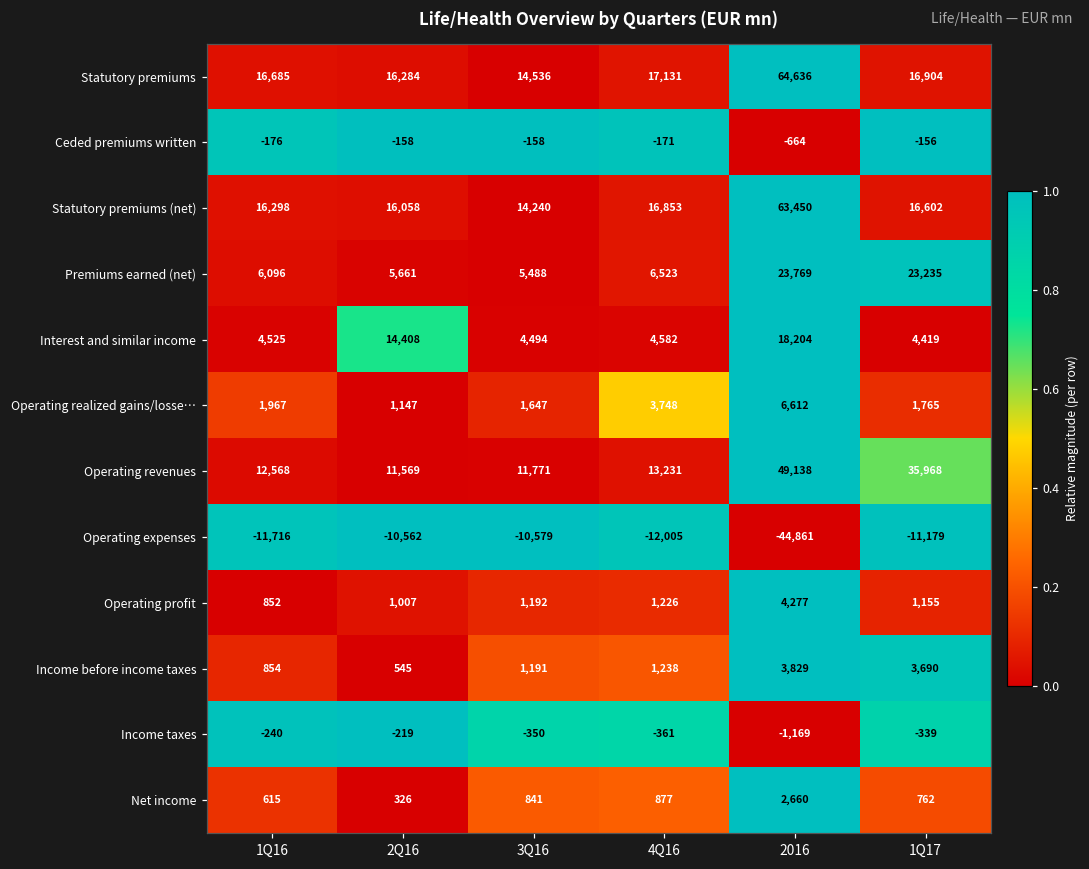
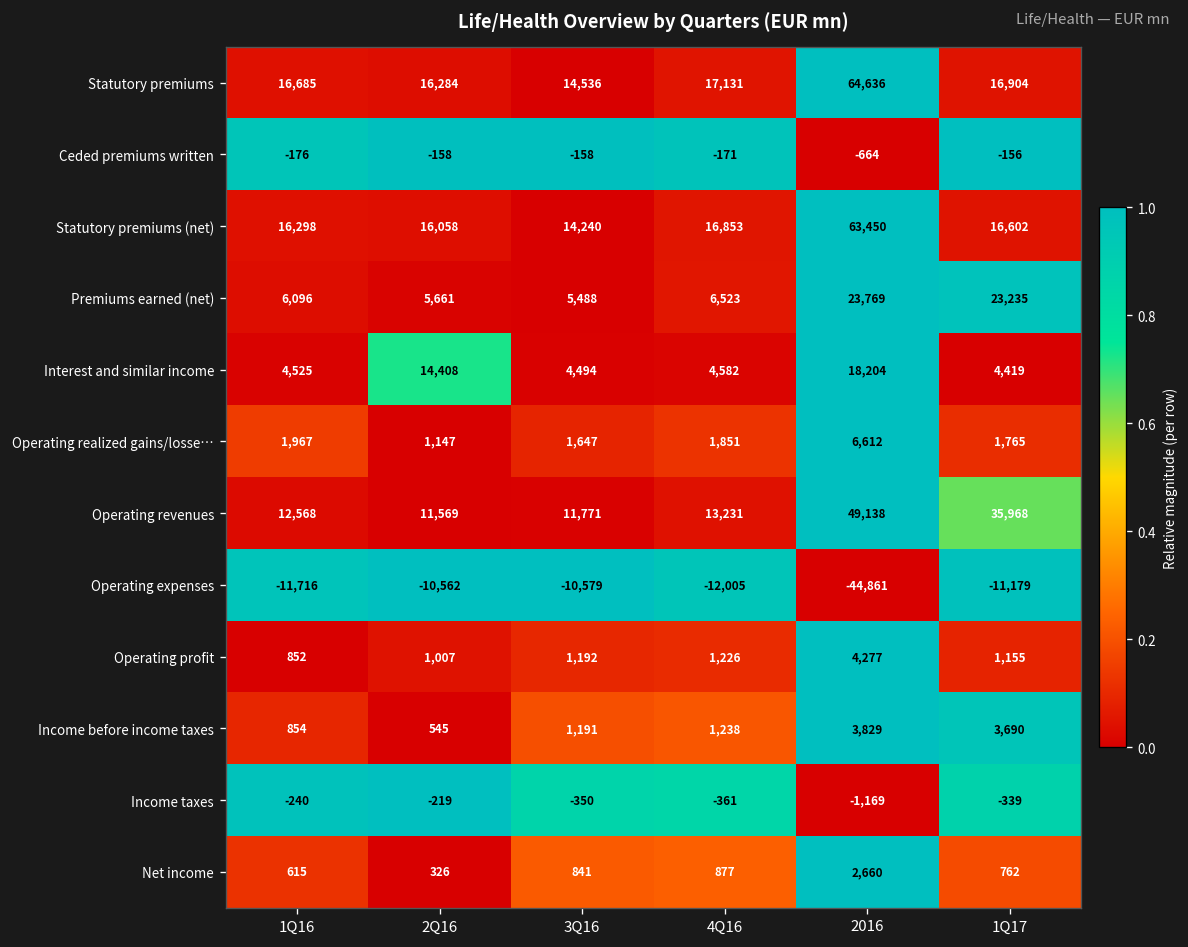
Operating realized gains/losse…, 4Q16: 3,748 -> 1,851
